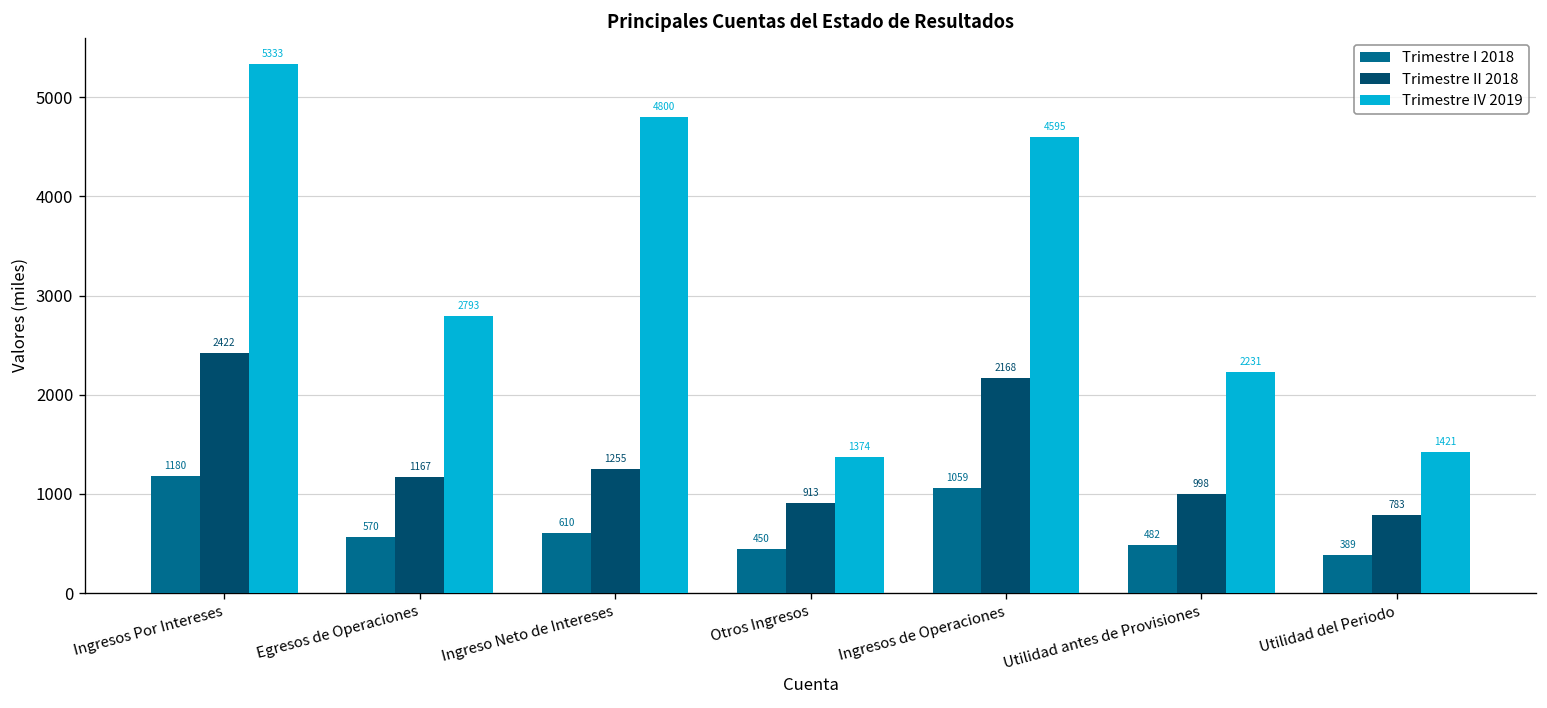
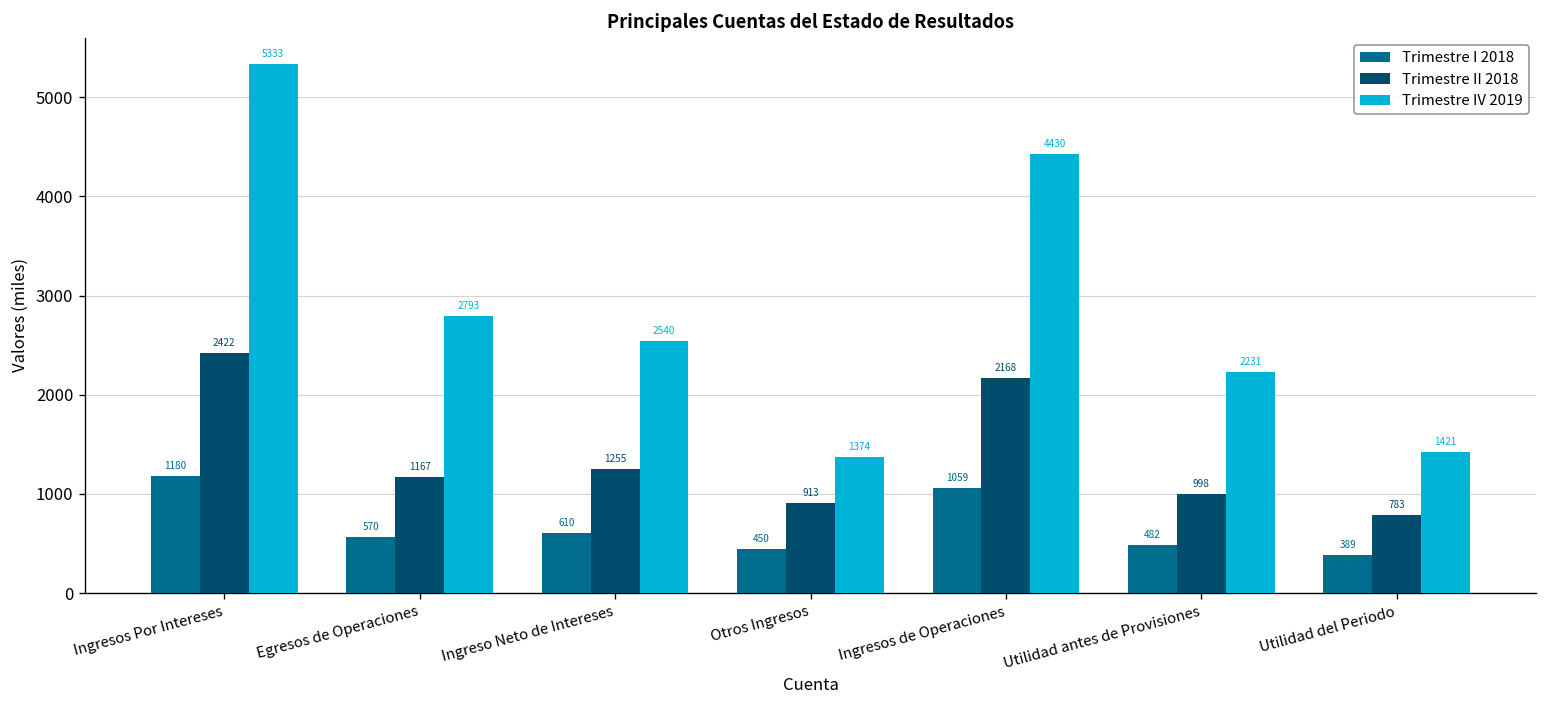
Trimestre IV 2019, Ingreso Neto de Intereses: 4800 -> 2540
Trimestre IV 2019, Ingresos de Operaciones: 4595 -> 4430
